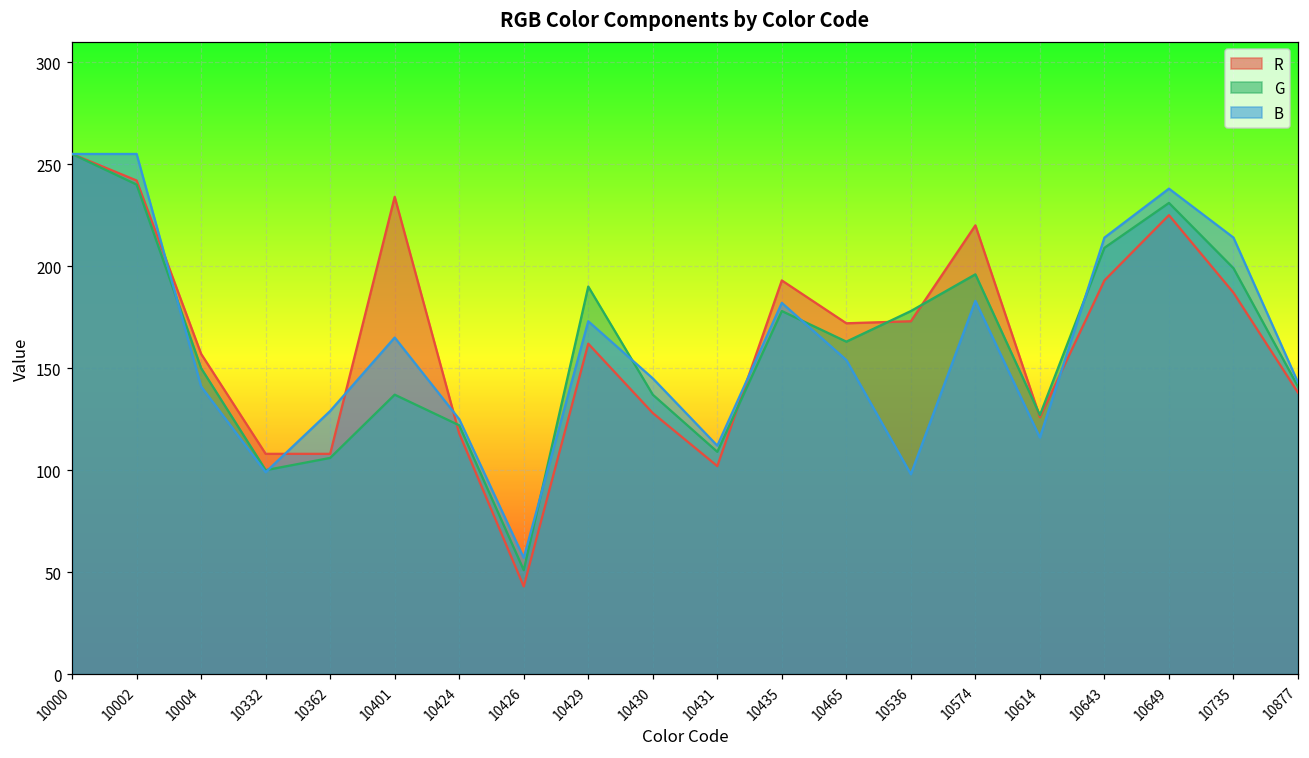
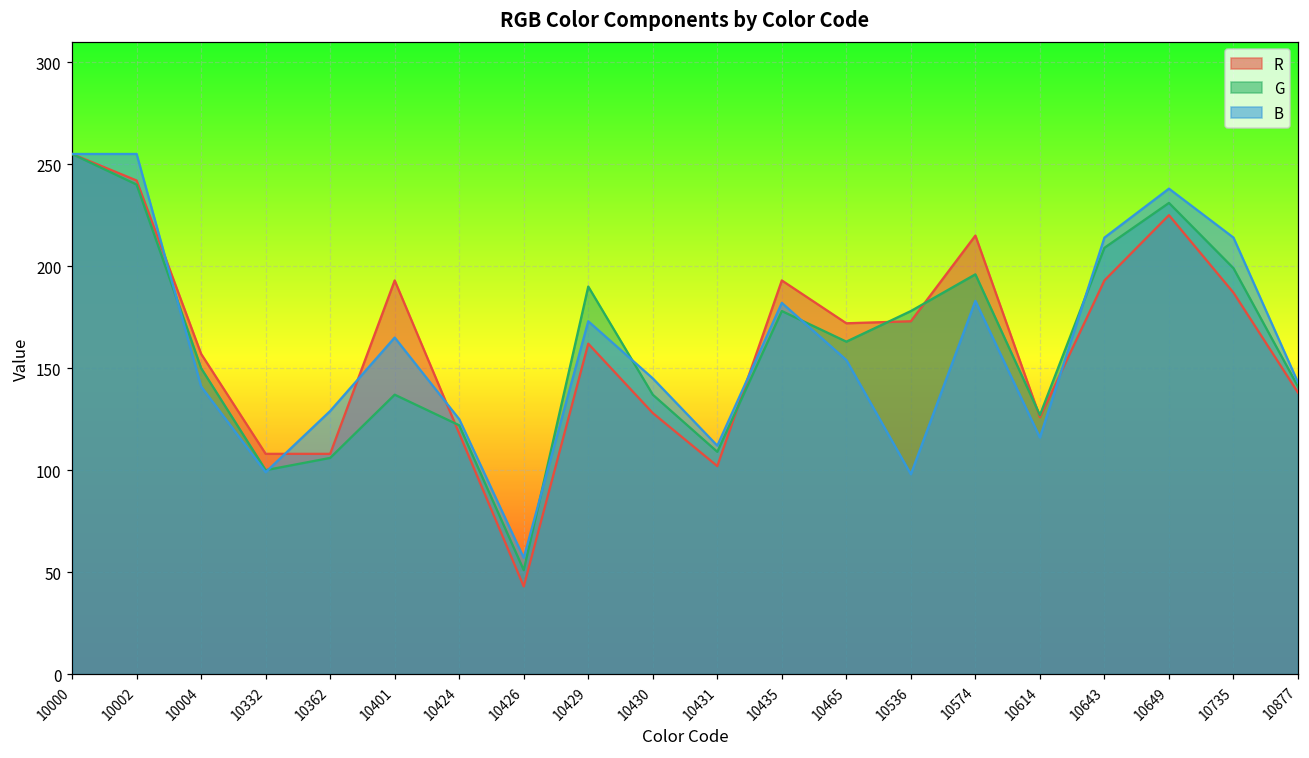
R, 10401: 234 -> 193
R, 10574: 220 -> 215
